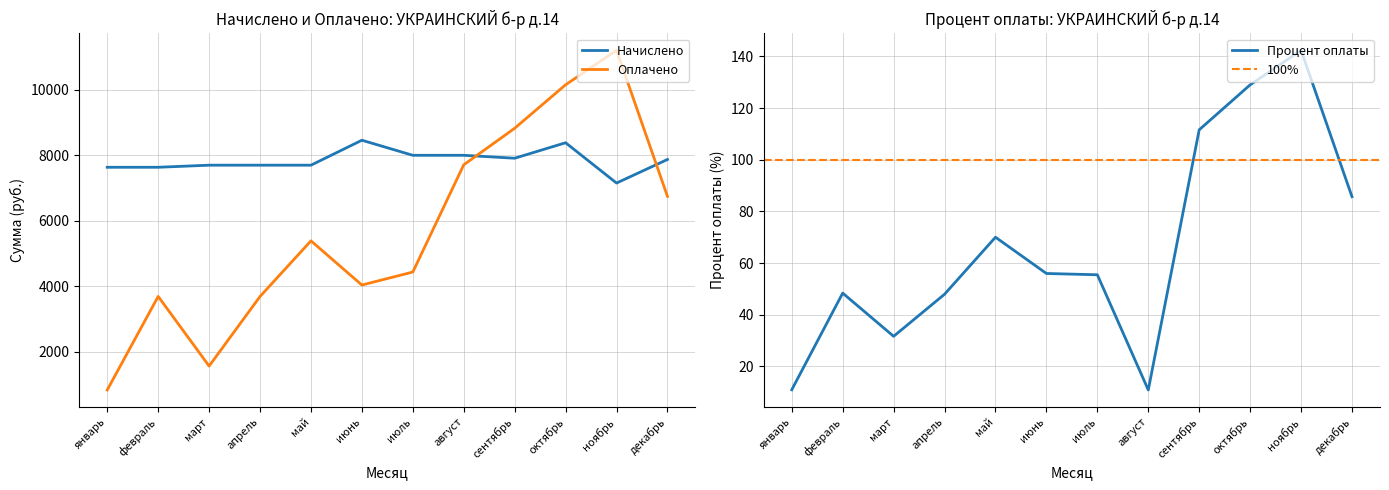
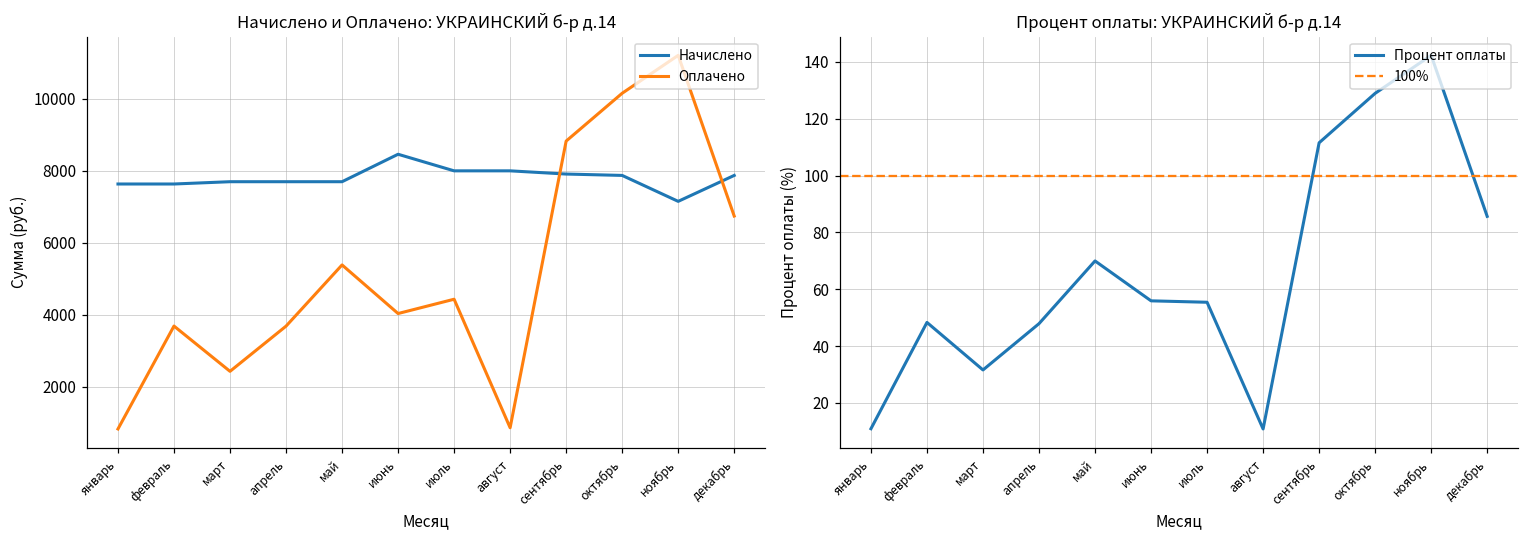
Начислено и Оплачено: УКРАИНСКИЙ б-р д.14, Оплачено, март: 1600 -> 2400
Начислено и Оплачено: УКРАИНСКИЙ б-р д.14, Оплачено, август: 7700 -> 900
Начислено и Оплачено: УКРАИНСКИЙ б-р д.14, Начислено, октябрь: 8400 -> 7900
